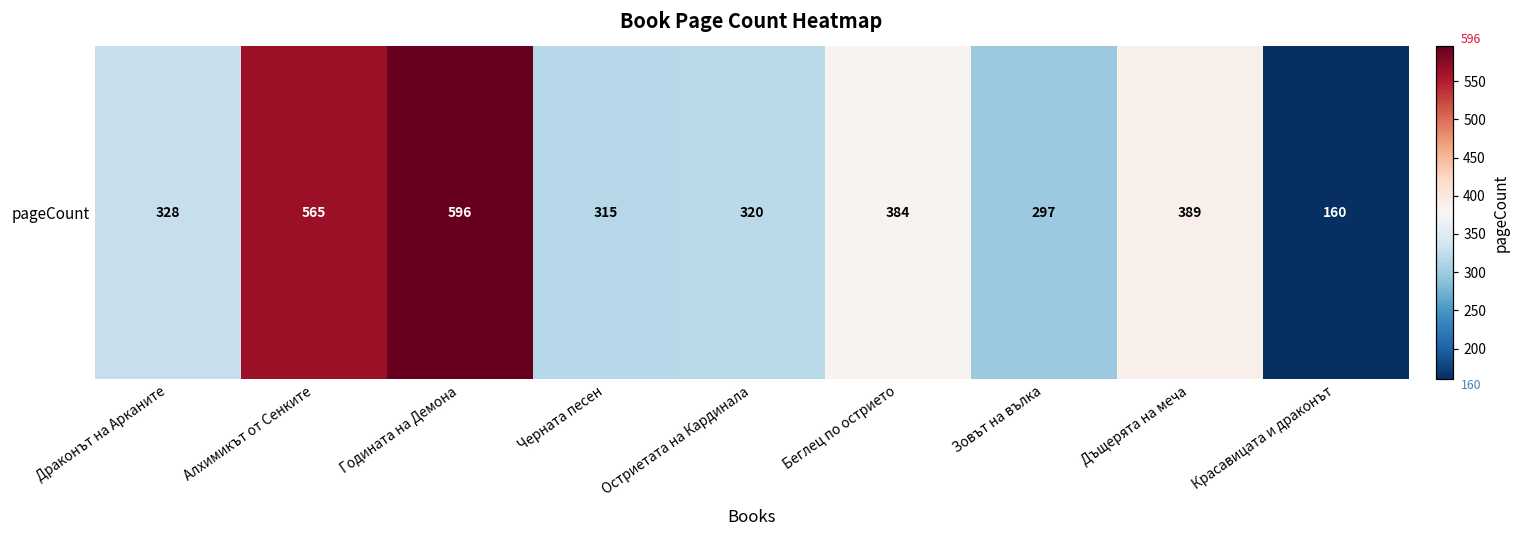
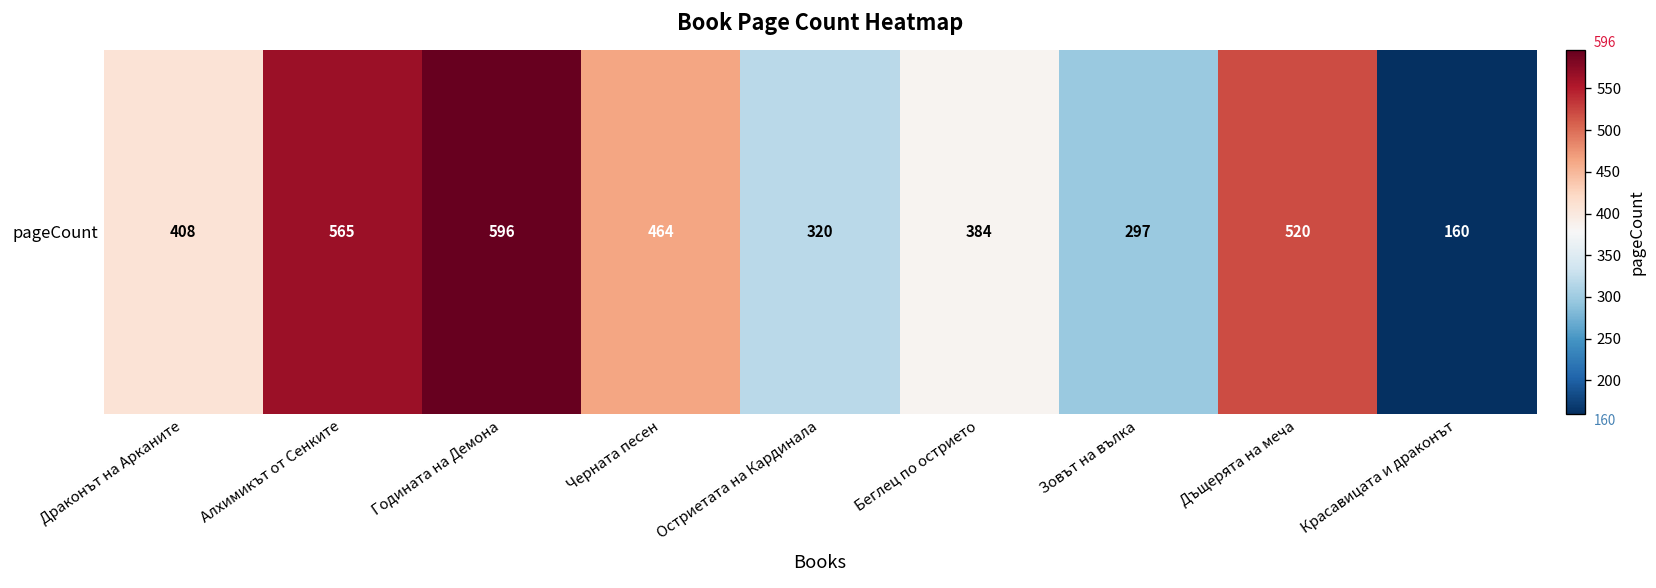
pageCount, Драконът на Арканите: 328 -> 408
pageCount, Черната песен: 315 -> 464
pageCount, Дъщерята на меча: 389 -> 520
